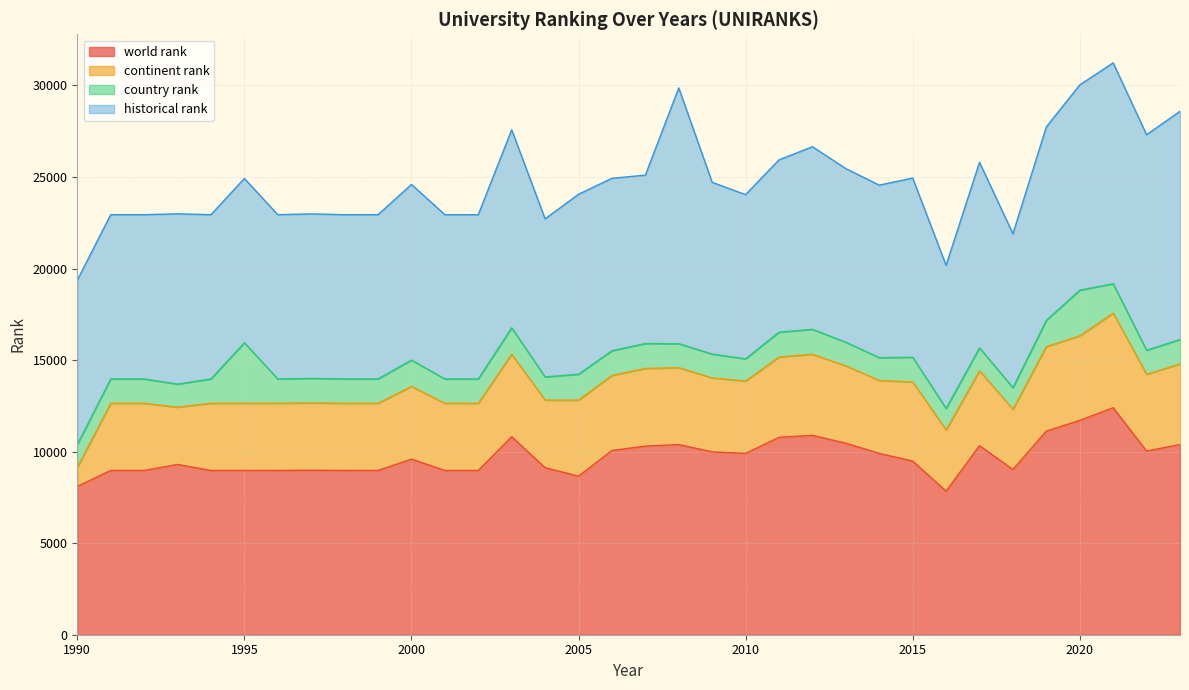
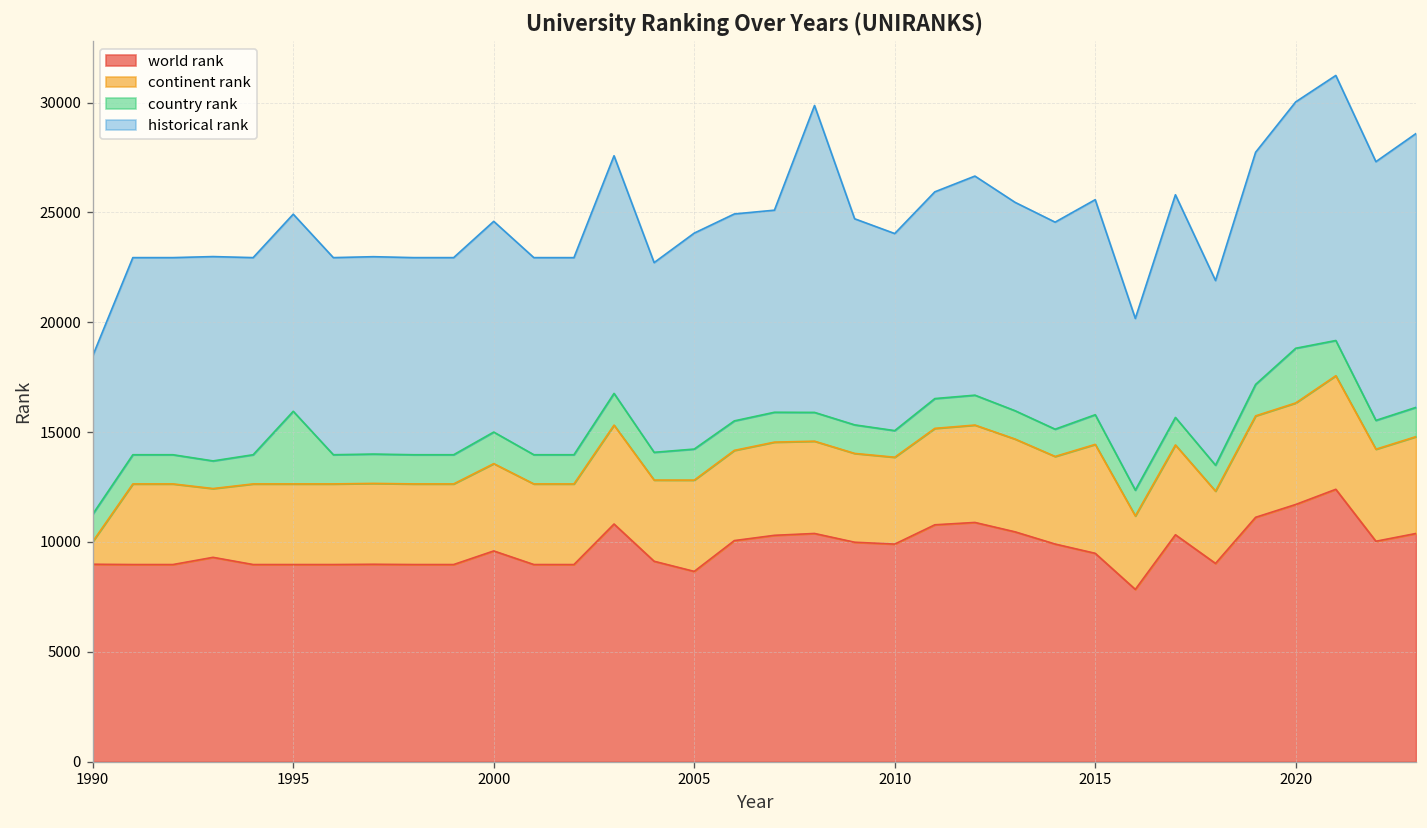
world rank, 1990: 8100 -> 9000
historical rank, 1990: 9000 -> 7200
continent rank, 2015: 4300 -> 5000
